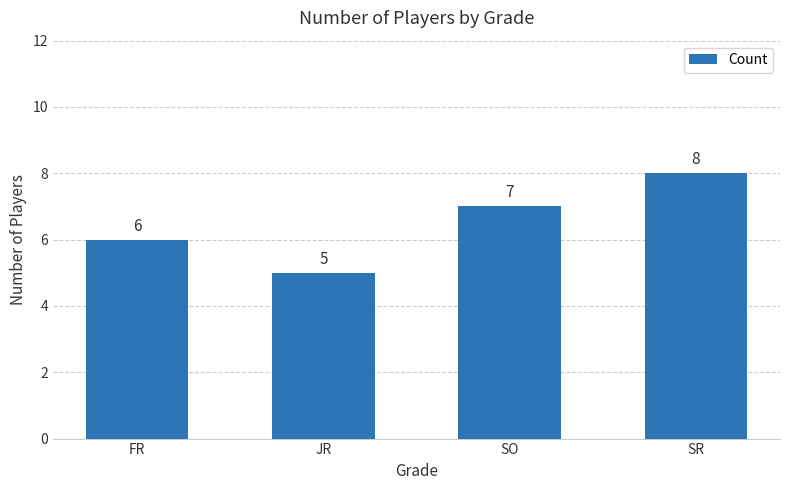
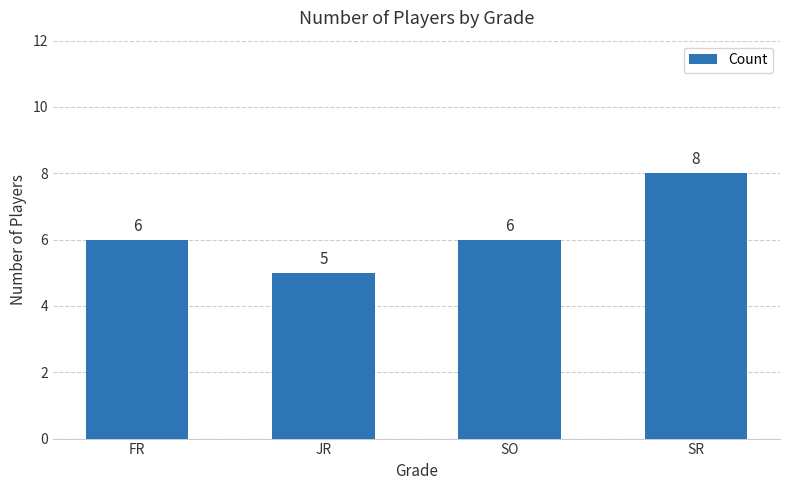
SO: 7 -> 6
